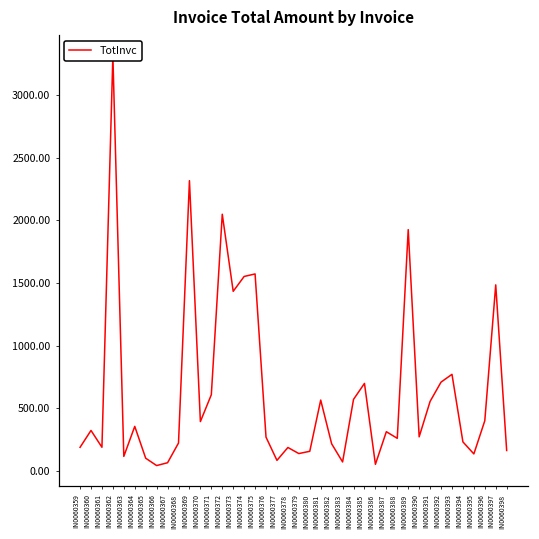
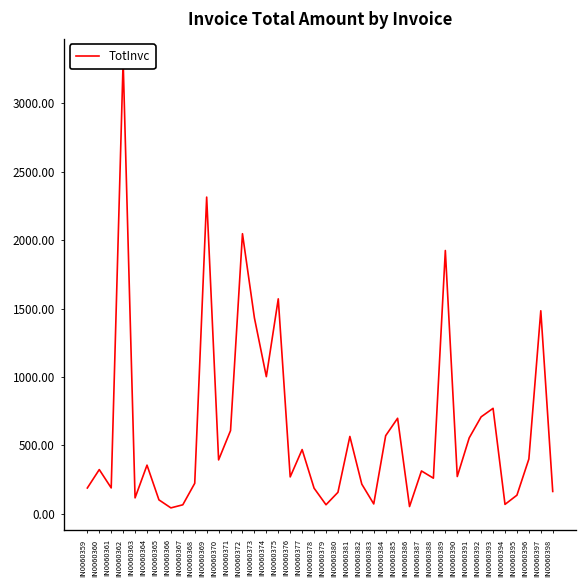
IN0060374: 1550 -> 1000
IN0060377: 80 -> 470
IN0060379: 140 -> 70
IN0060394: 230 -> 70
